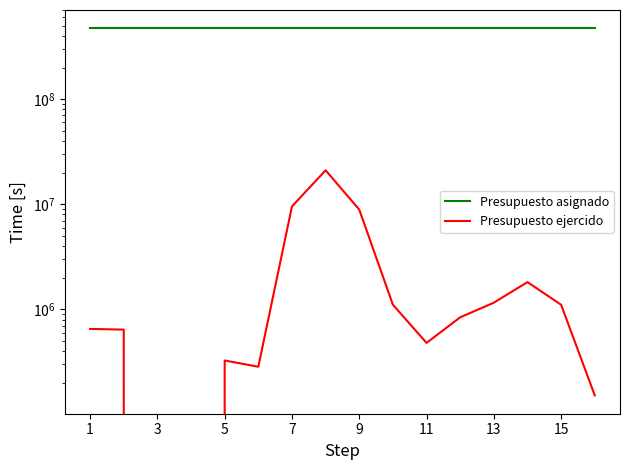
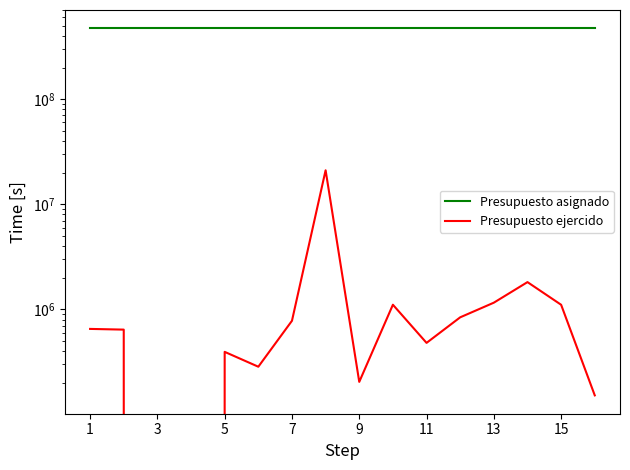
Presupuesto ejercido, 5: 330000 -> 390000
Presupuesto ejercido, 7: 10000000 -> 800000
Presupuesto ejercido, 9: 9000000 -> 200000
